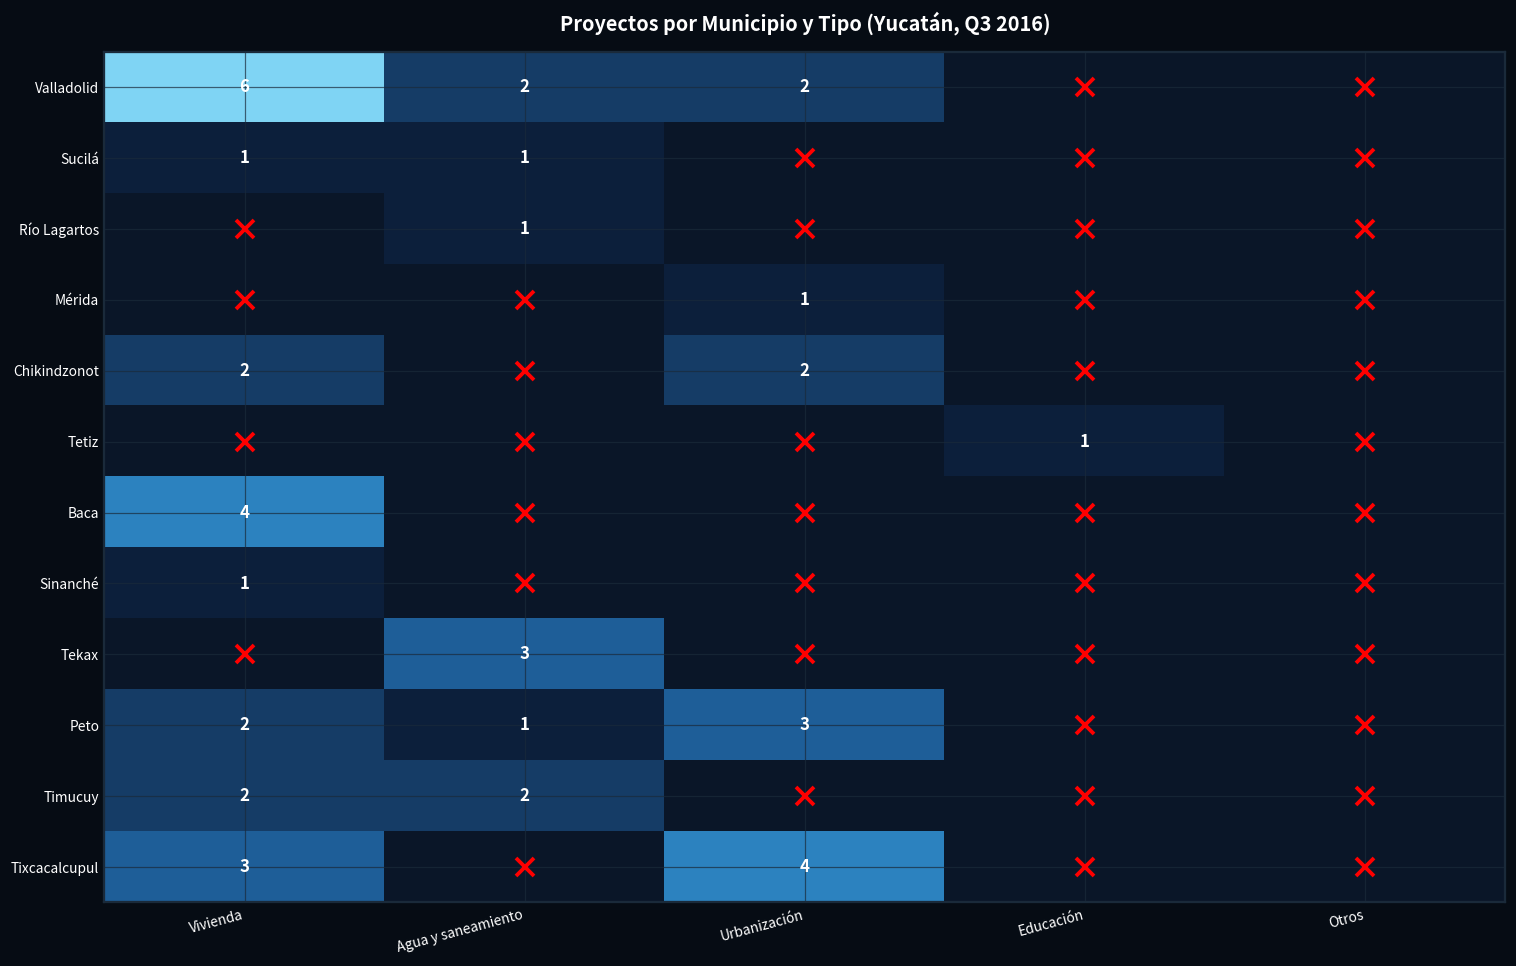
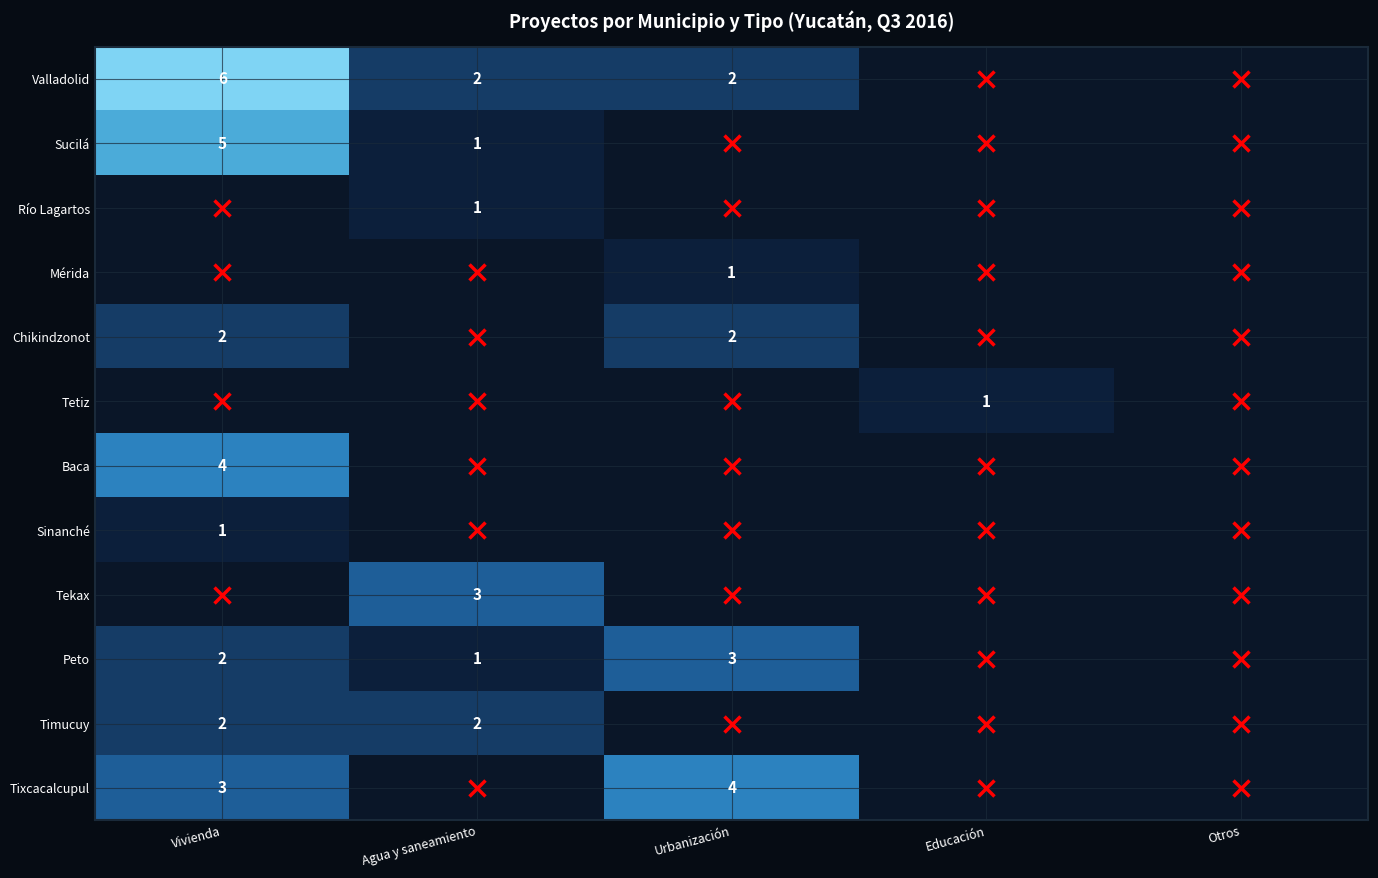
Sucilá, Vivienda: 1 -> 5
